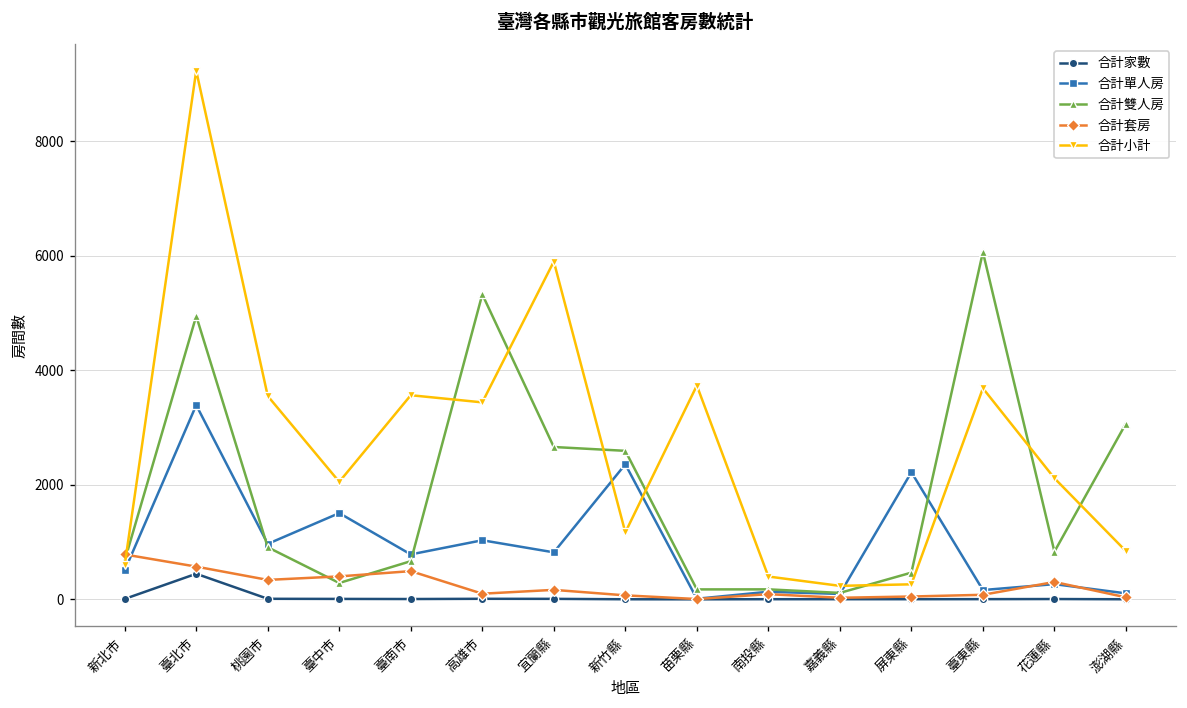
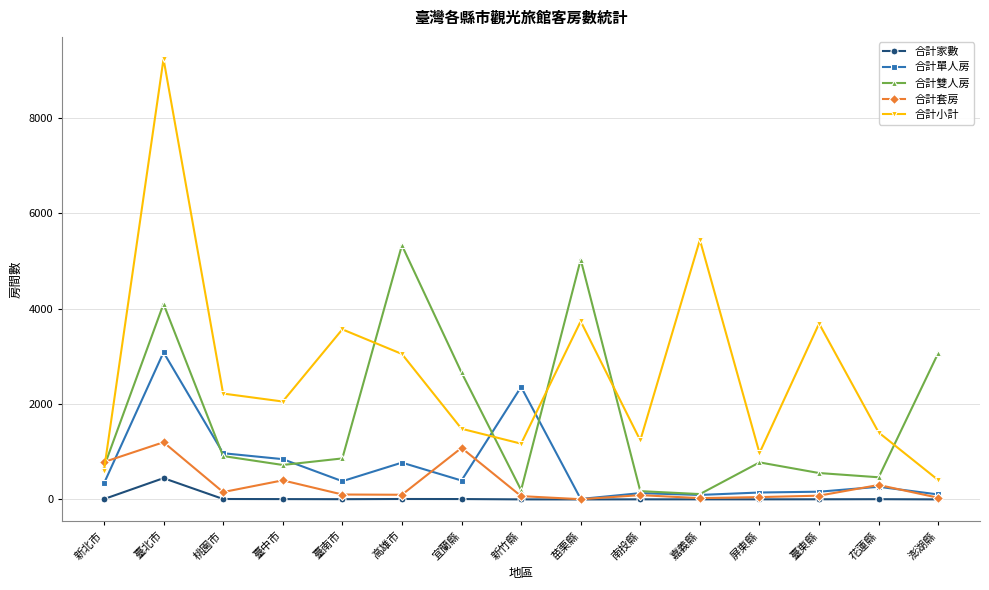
合計單人房, 新北市: 500 -> 300
合計單人房, 臺北市: 3400 -> 3100
合計雙人房, 臺北市: 4900 -> 4100
合計套房, 臺北市: 600 -> 1200
合計套房, 桃園市: 300 -> 200
合計小計, 桃園市: 3600 -> 2200
合計單人房, 臺中市: 1500 -> 800
合計雙人房, 臺中市: 300 -> 700
合計單人房, 臺南市: 800 -> 400
合計雙人房, 臺南市: 700 -> 900
合計套房, 臺南市: 500 -> 100
合計單人房, 高雄市: 1000 -> 800
合計小計, 高雄市: 3400 -> 3000
合計單人房, 宜蘭縣: 800 -> 400
合計套房, 宜蘭縣: 200 -> 1100
合計小計, 宜蘭縣: 5900 -> 1500
合計雙人房, 新竹縣: 2600 -> 200
合計雙人房, 苗栗縣: 200 -> 5000
合計小計, 南投縣: 400 -> 1200
合計小計, 嘉義縣: 200 -> 5400
合計單人房, 屏東縣: 2200 -> 100
合計雙人房, 屏東縣: 500 -> 800
合計小計, 屏東縣: 300 -> 1000
合計雙人房, 臺東縣: 6100 -> 600
合計雙人房, 花蓮縣: 800 -> 500
合計小計, 花蓮縣: 2100 -> 1400
合計小計, 澎湖縣: 800 -> 400
